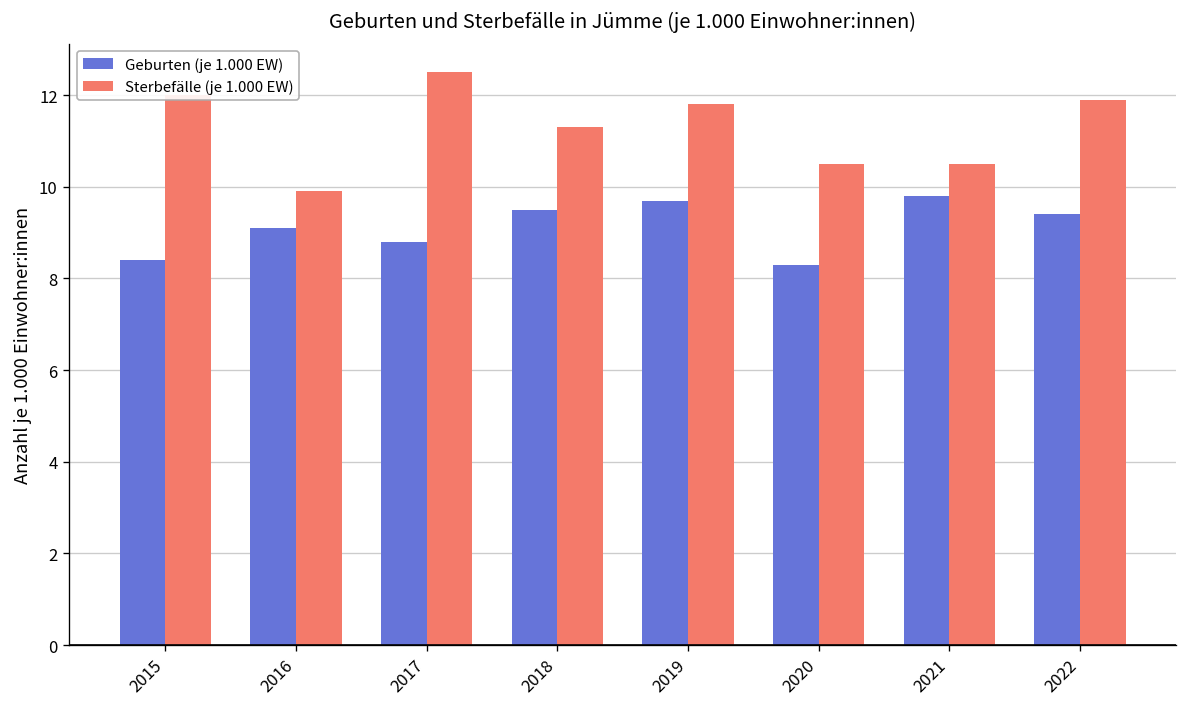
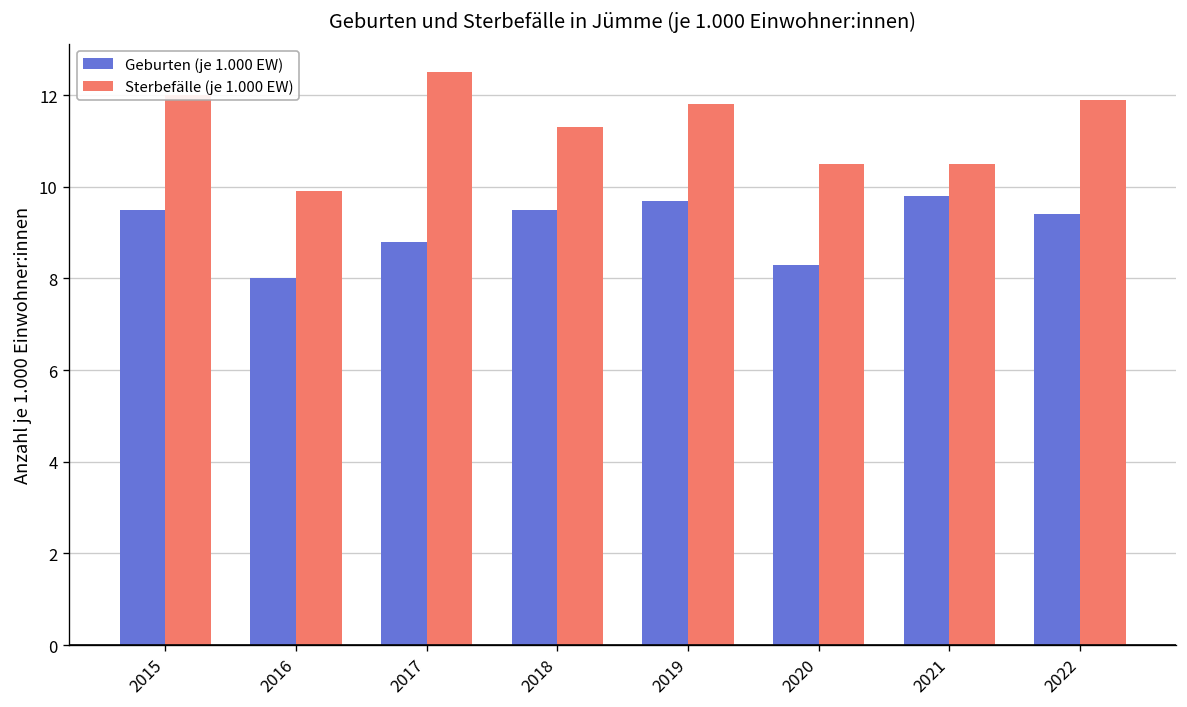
Geburten (je 1.000 EW), 2015: 8.4 -> 9.5
Geburten (je 1.000 EW), 2016: 9.1 -> 8.0
